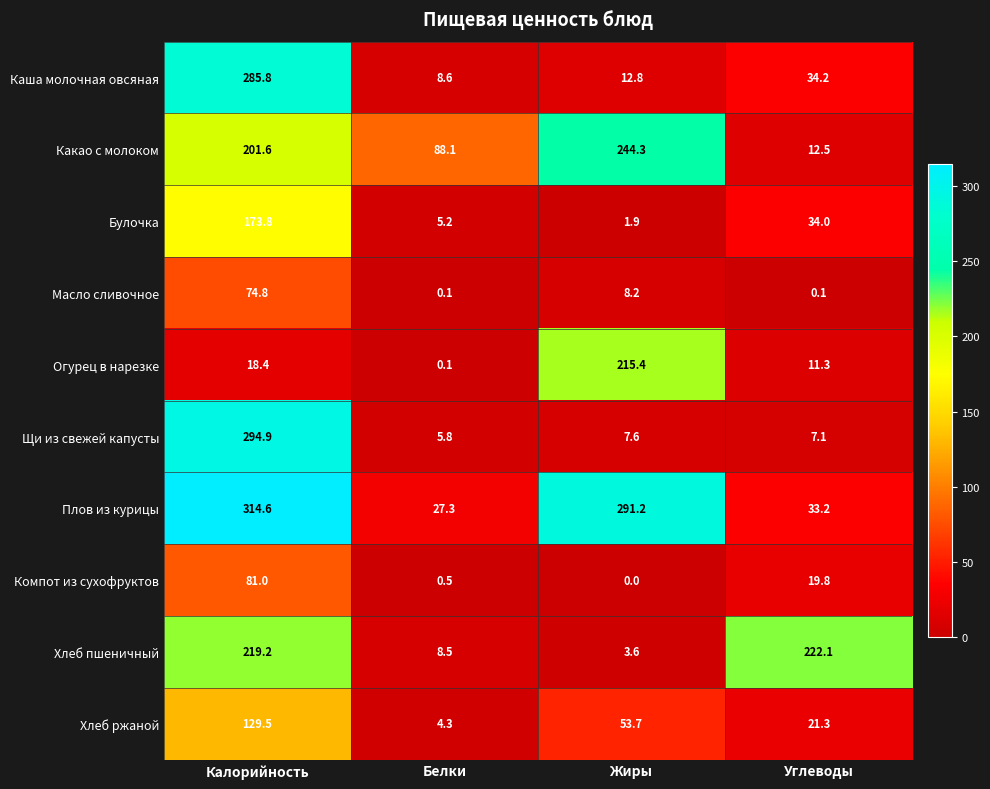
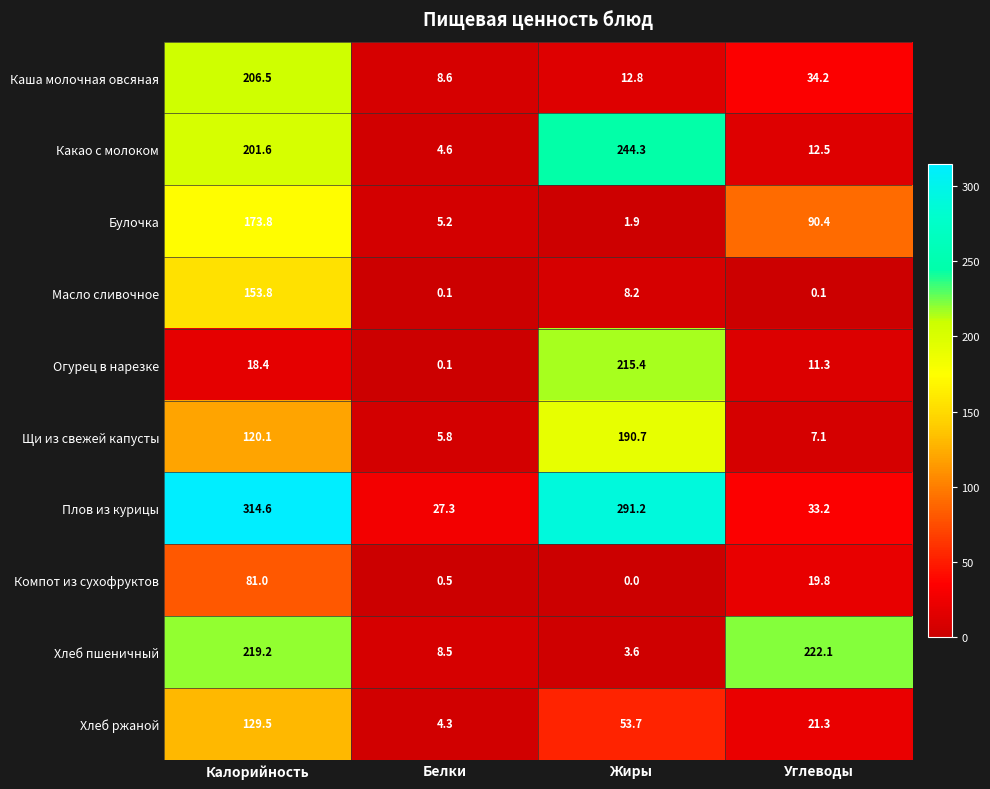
Каша молочная овсяная, Калорийность: 285.8 -> 206.5
Какао с молоком, Белки: 88.1 -> 4.6
Булочка, Углеводы: 34.0 -> 90.4
Масло сливочное, Калорийность: 74.8 -> 153.8
Щи из свежей капусты, Калорийность: 294.9 -> 120.1
Щи из свежей капусты, Жиры: 7.6 -> 190.7
